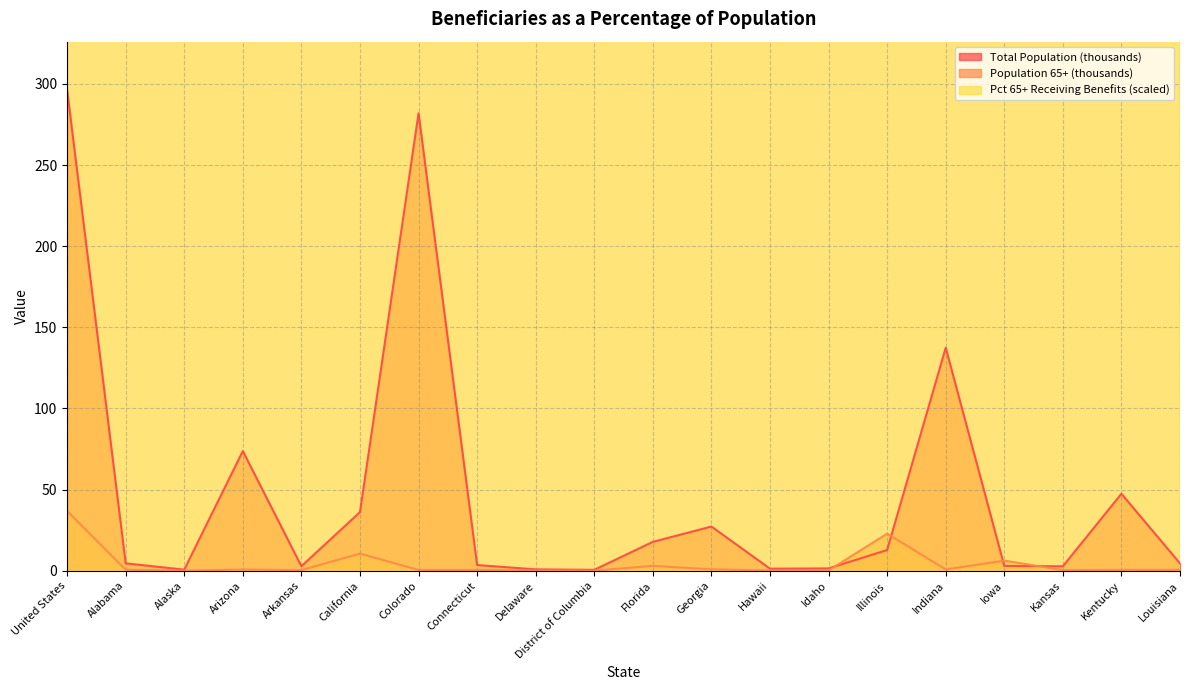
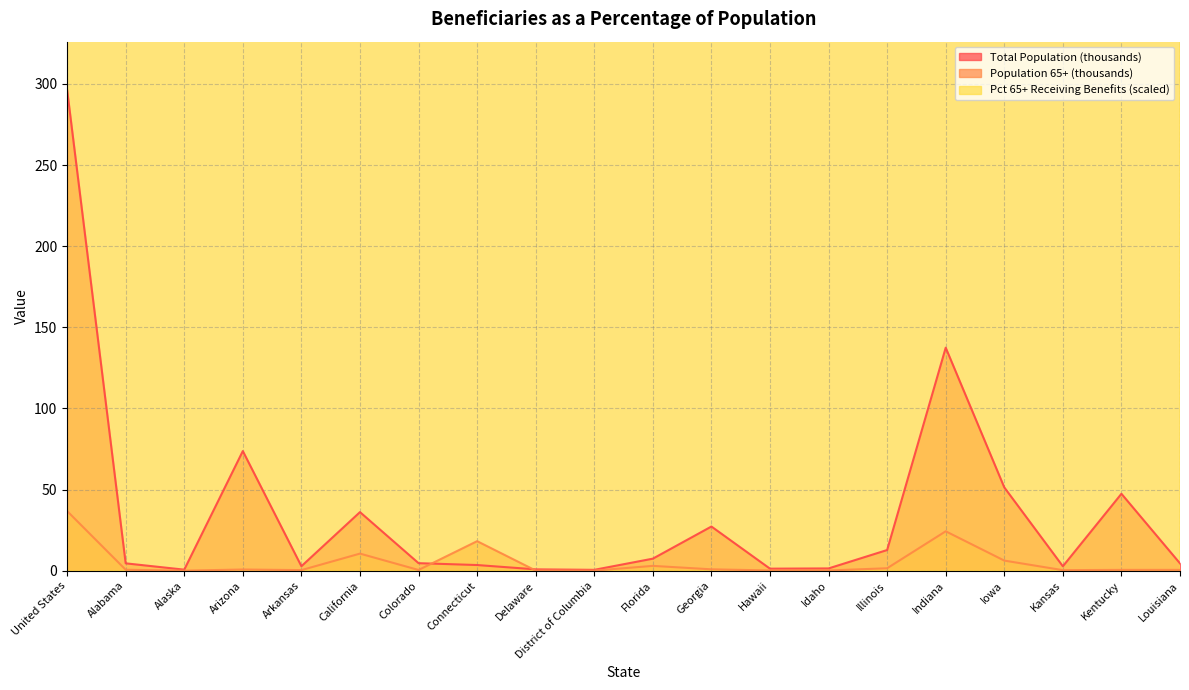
Total Population (thousands), Colorado: 282 -> 5
Population 65+ (thousands), Connecticut: 0 -> 18
Total Population (thousands), Florida: 18 -> 7
Population 65+ (thousands), Illinois: 23 -> 2
Population 65+ (thousands), Indiana: 1 -> 24
Total Population (thousands), Iowa: 3 -> 51
